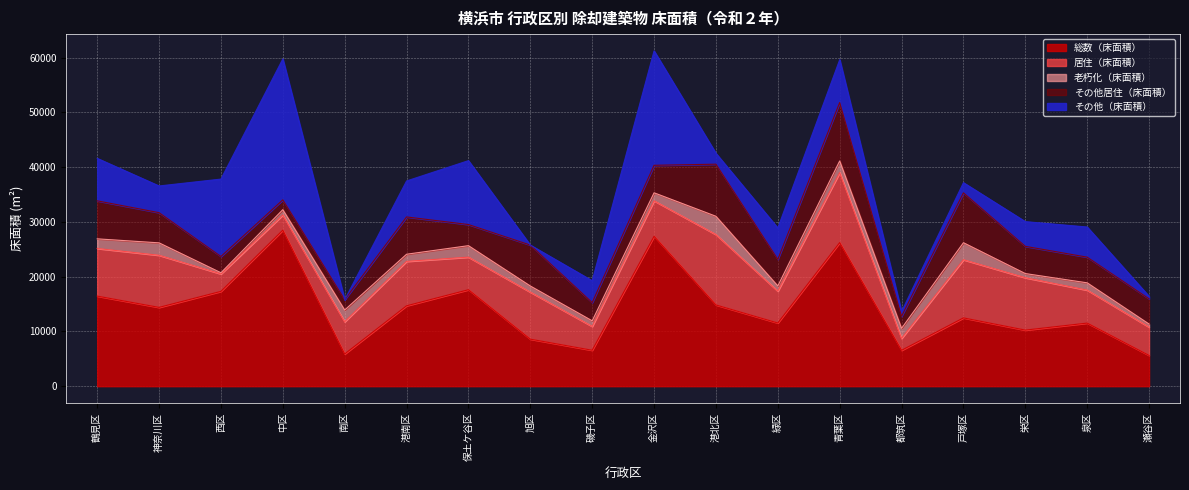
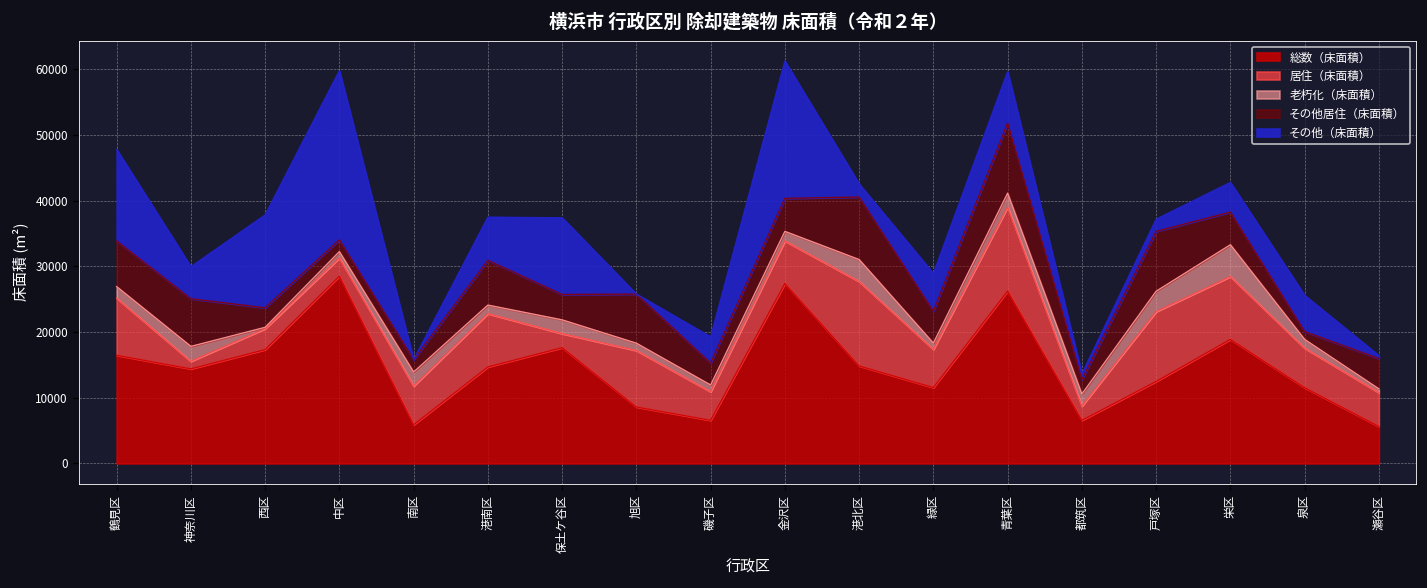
その他（床面積）, 鶴見区: 8000 -> 14000
居住（床面積）, 神奈川区: 10000 -> 1000
その他居住（床面積）, 神奈川区: 6000 -> 7000
居住（床面積）, 保土ケ谷区: 6000 -> 2000
総数（床面積）, 栄区: 10000 -> 19000
老朽化（床面積）, 栄区: 1000 -> 5000
その他居住（床面積）, 泉区: 5000 -> 1000
